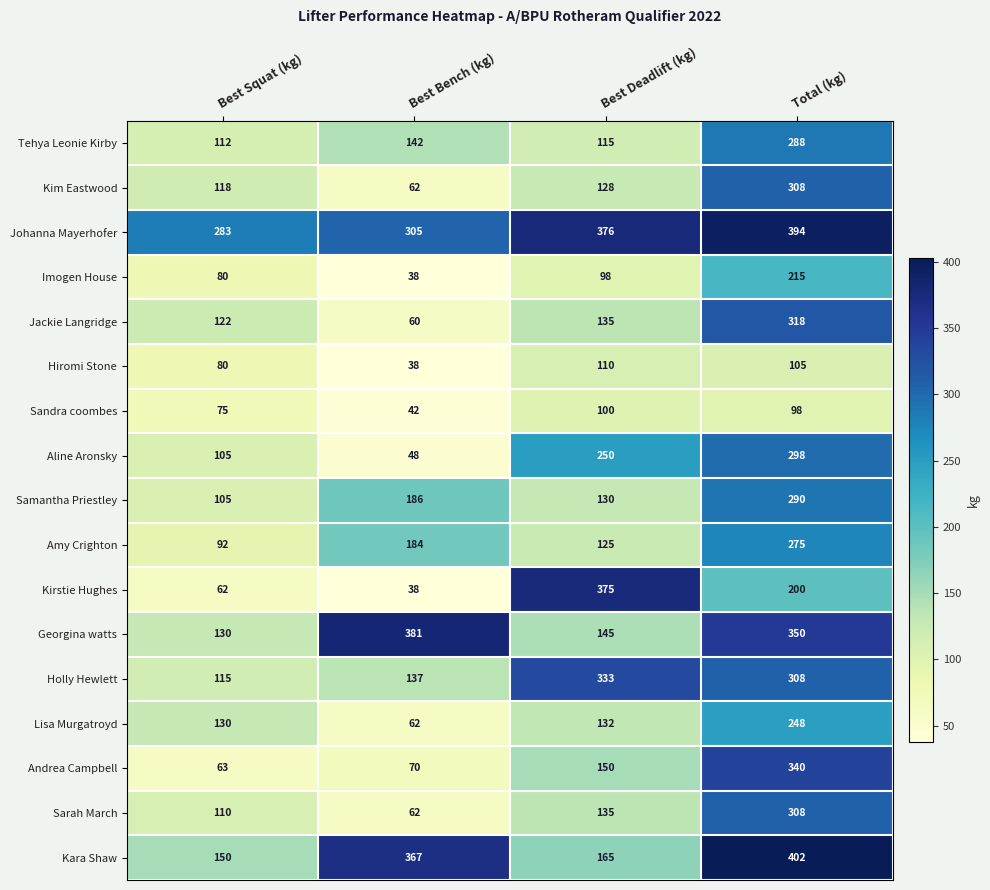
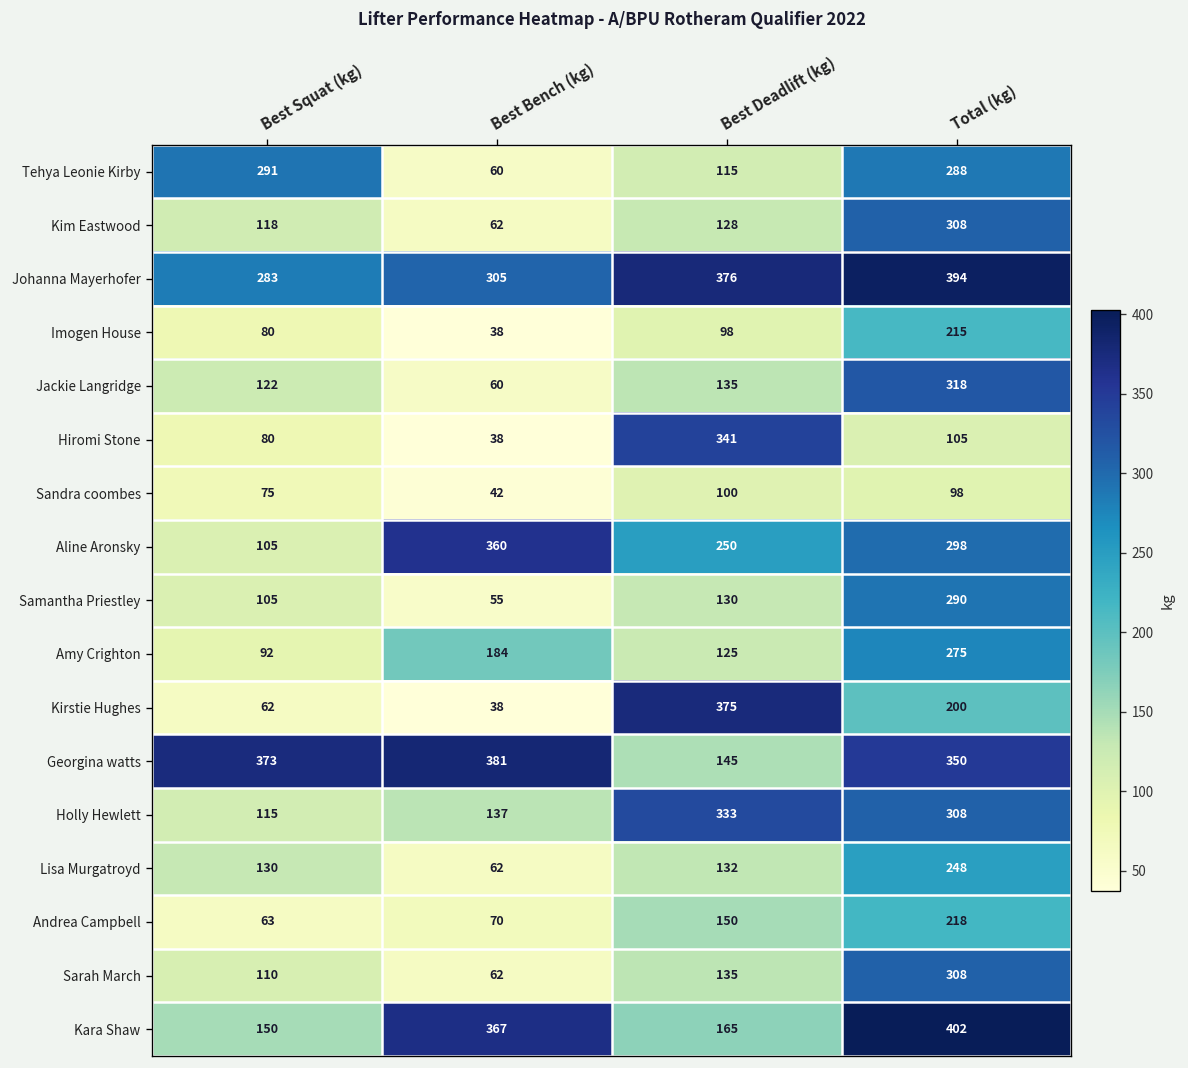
Tehya Leonie Kirby, Best Squat (kg): 112 -> 291
Tehya Leonie Kirby, Best Bench (kg): 142 -> 60
Hiromi Stone, Best Deadlift (kg): 110 -> 341
Aline Aronsky, Best Bench (kg): 48 -> 360
Samantha Priestley, Best Bench (kg): 186 -> 55
Georgina watts, Best Squat (kg): 130 -> 373
Andrea Campbell, Total (kg): 340 -> 218
